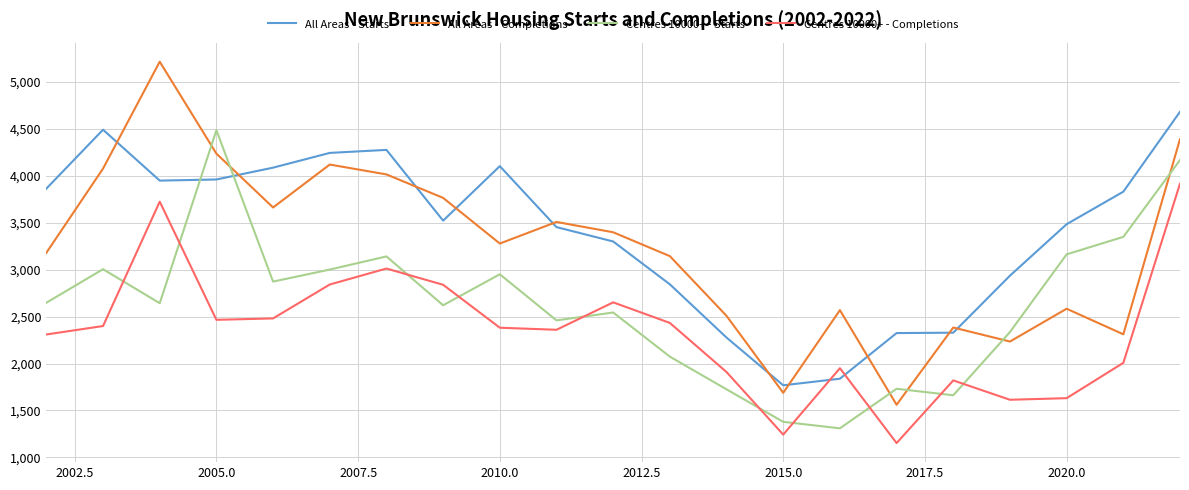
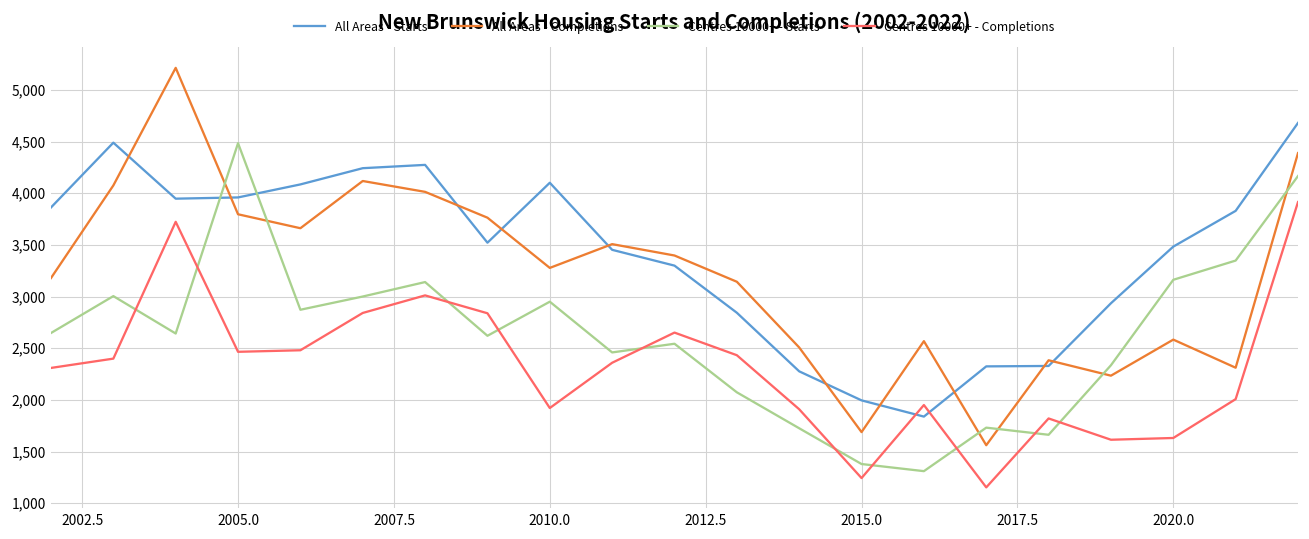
All Areas - Completions, 2005.0: 4,200 -> 3,800
Centres 10000+ - Completions, 2010.0: 2,400 -> 1,900
All Areas - Starts, 2015.0: 1,800 -> 2,000
